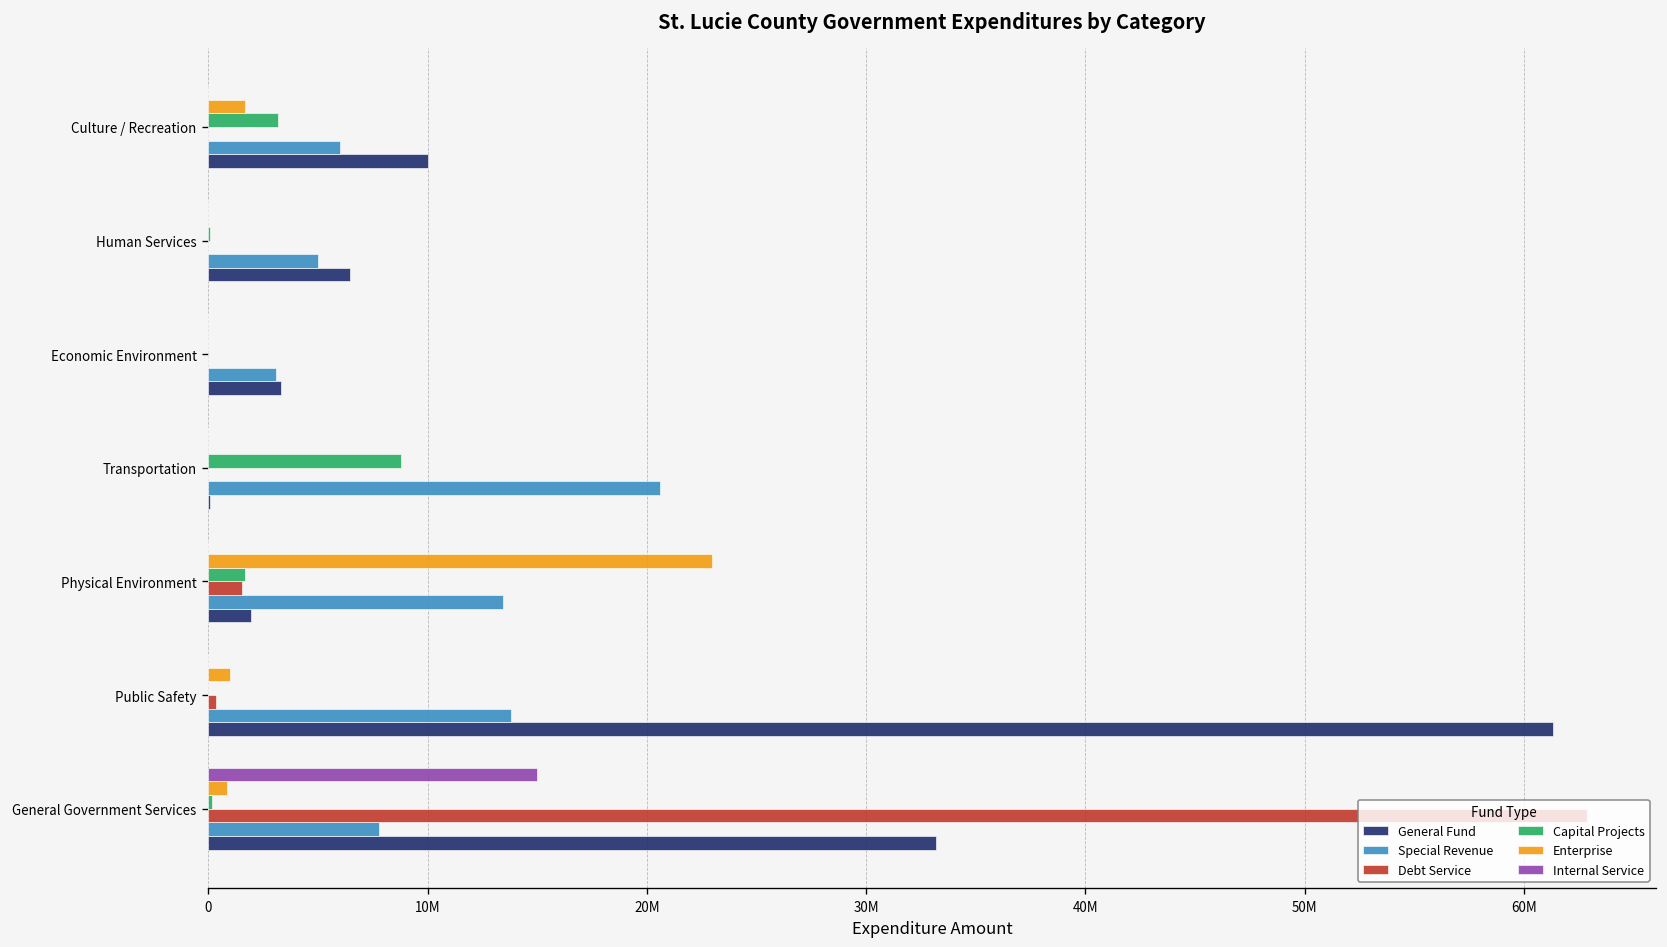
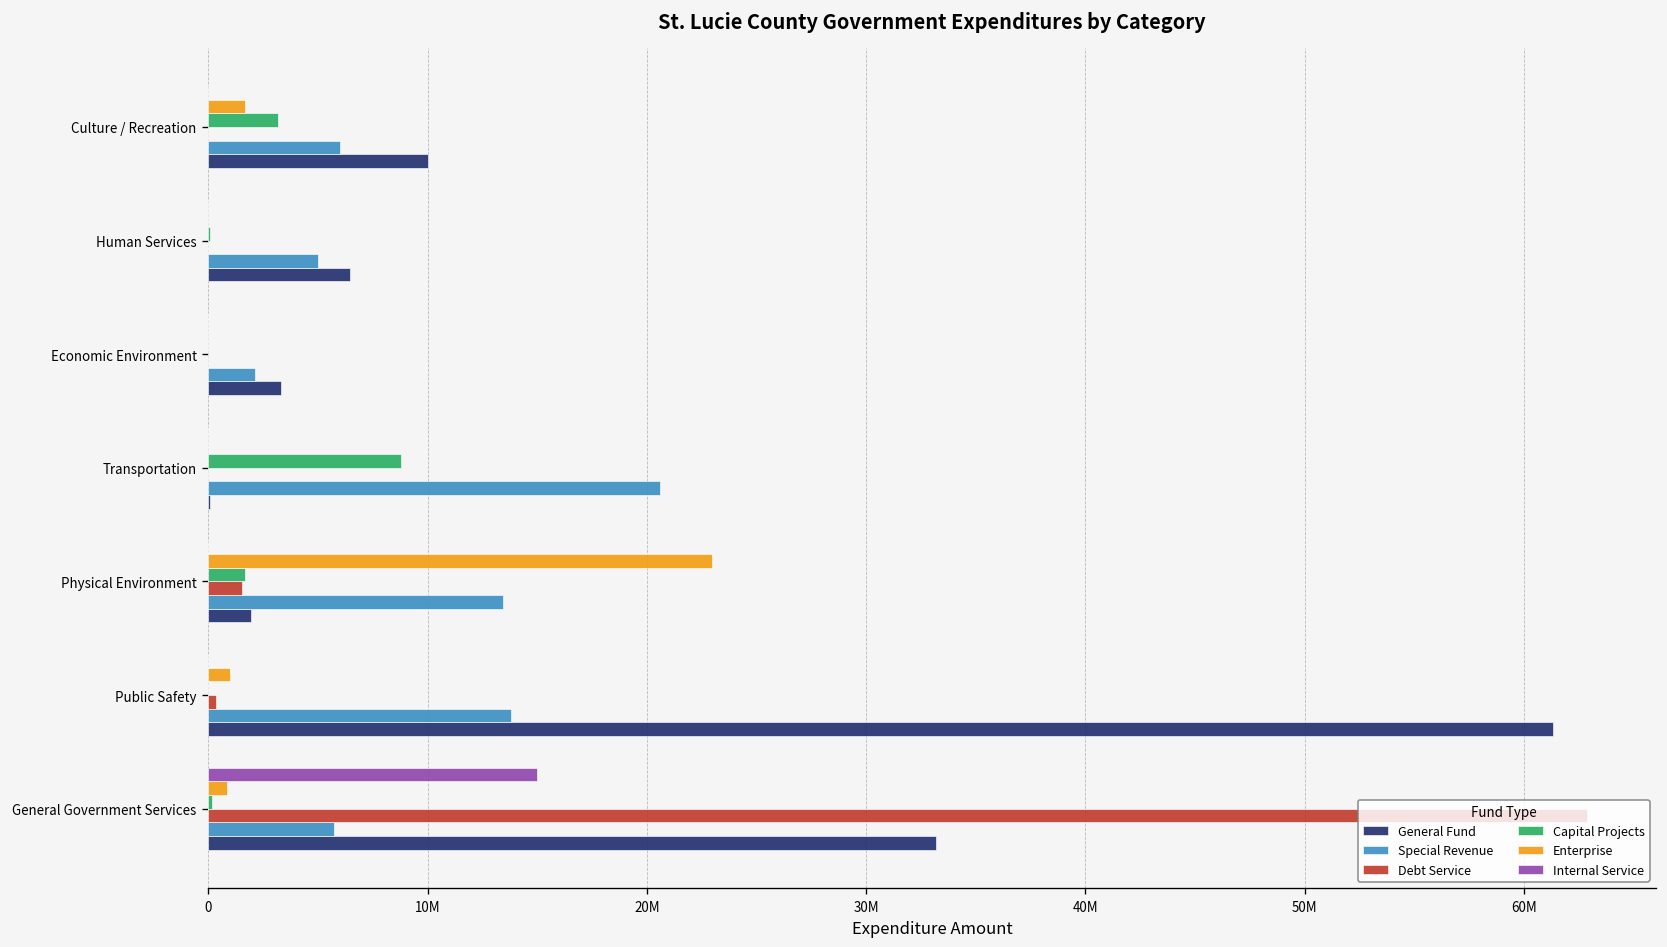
Special Revenue, Economic Environment: 3100000 -> 2100000
Special Revenue, General Government Services: 7800000 -> 5700000
